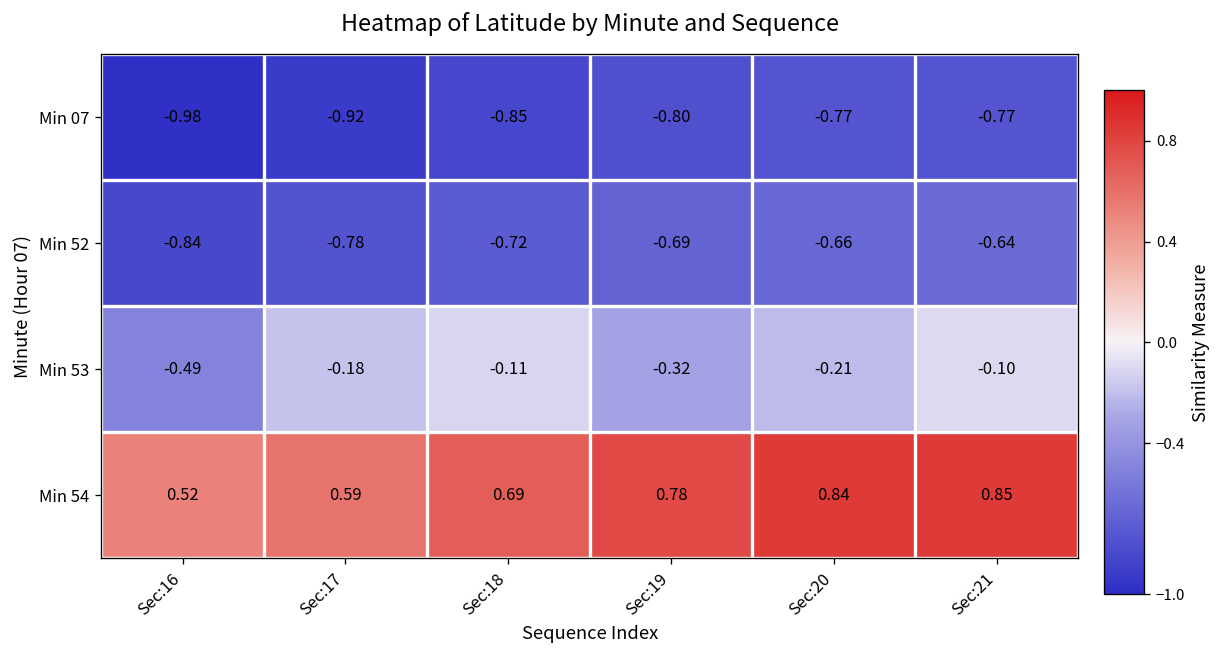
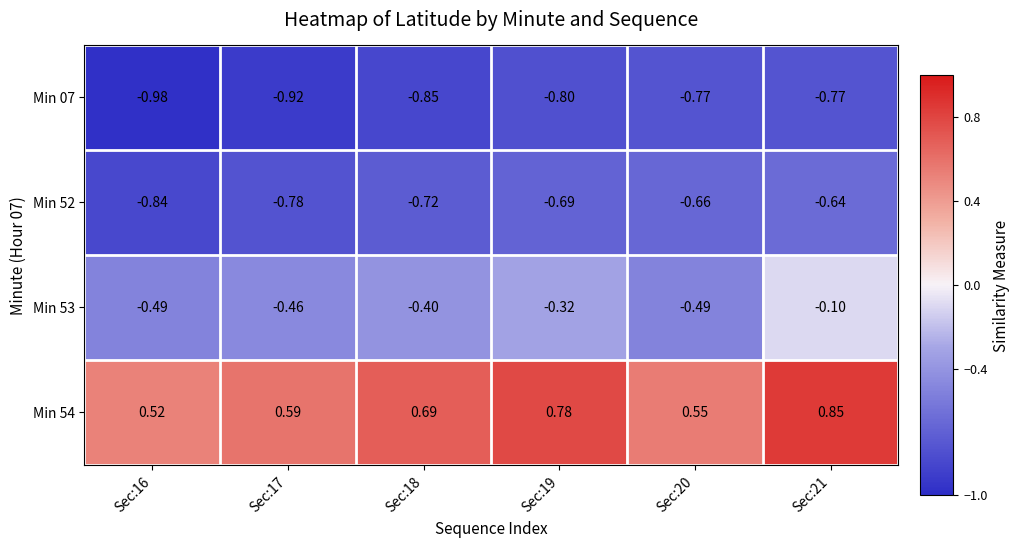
Min 53, Sec:17: -0.18 -> -0.46
Min 53, Sec:18: -0.11 -> -0.40
Min 53, Sec:20: -0.21 -> -0.49
Min 54, Sec:20: 0.84 -> 0.55
